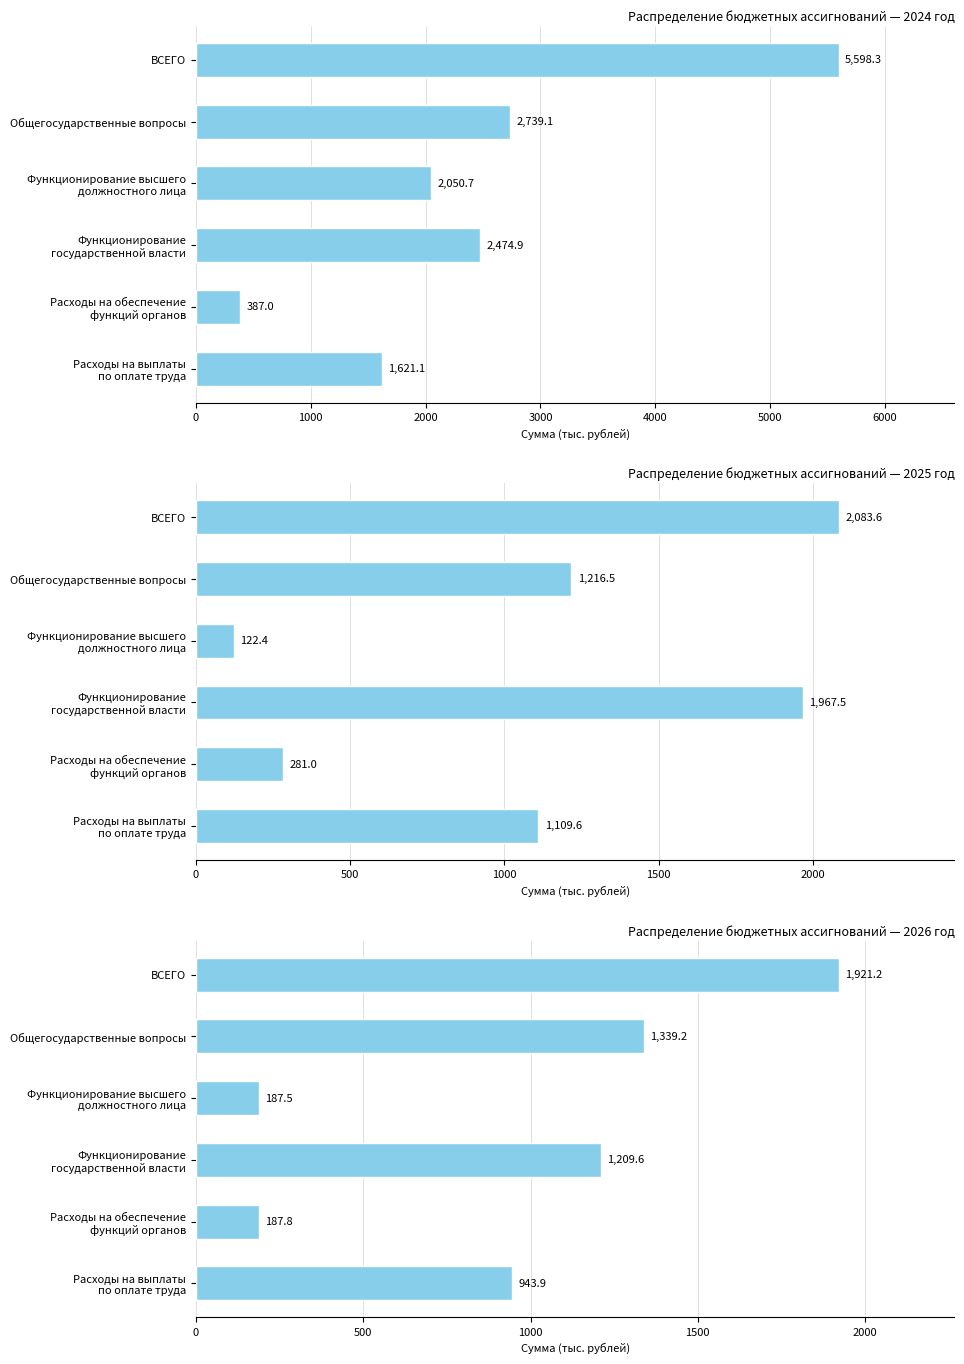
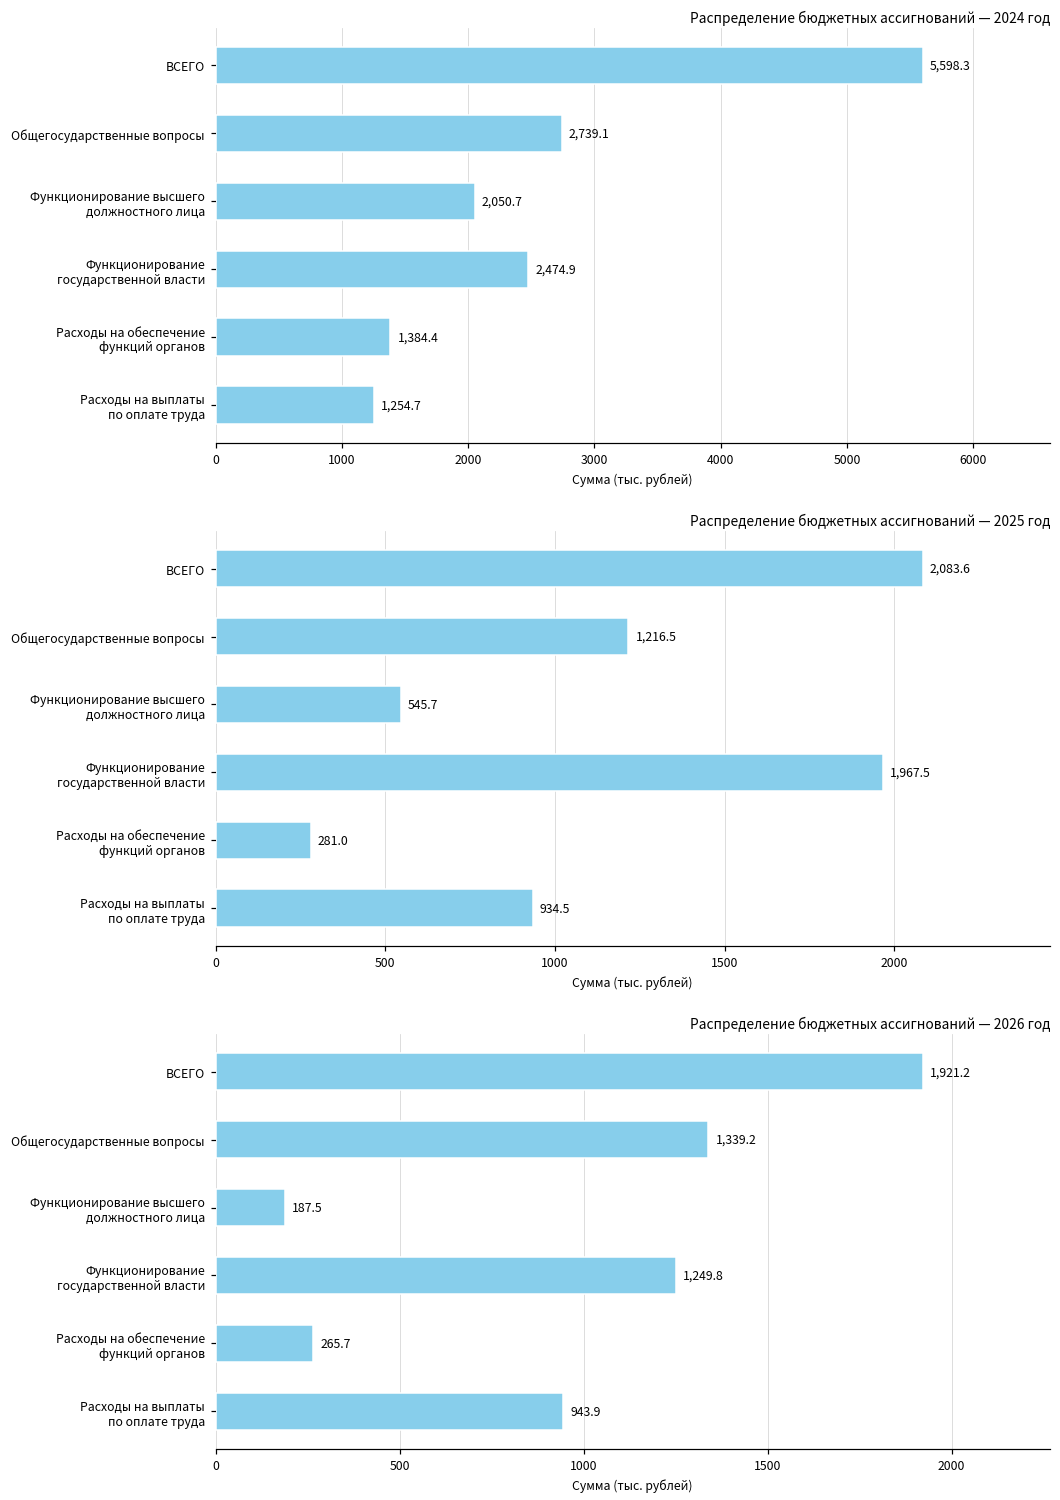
Распределение бюджетных ассигнований — 2024 год, Расходы на обеспечение функций органов: 387.0 -> 1,384.4
Распределение бюджетных ассигнований — 2024 год, Расходы на выплаты по оплате труда: 1,621.1 -> 1,254.7
Распределение бюджетных ассигнований — 2025 год, Функционирование высшего должностного лица: 122.4 -> 545.7
Распределение бюджетных ассигнований — 2025 год, Расходы на выплаты по оплате труда: 1,109.6 -> 934.5
Распределение бюджетных ассигнований — 2026 год, Функционирование государственной власти: 1,209.6 -> 1,249.8
Распределение бюджетных ассигнований — 2026 год, Расходы на обеспечение функций органов: 187.8 -> 265.7
